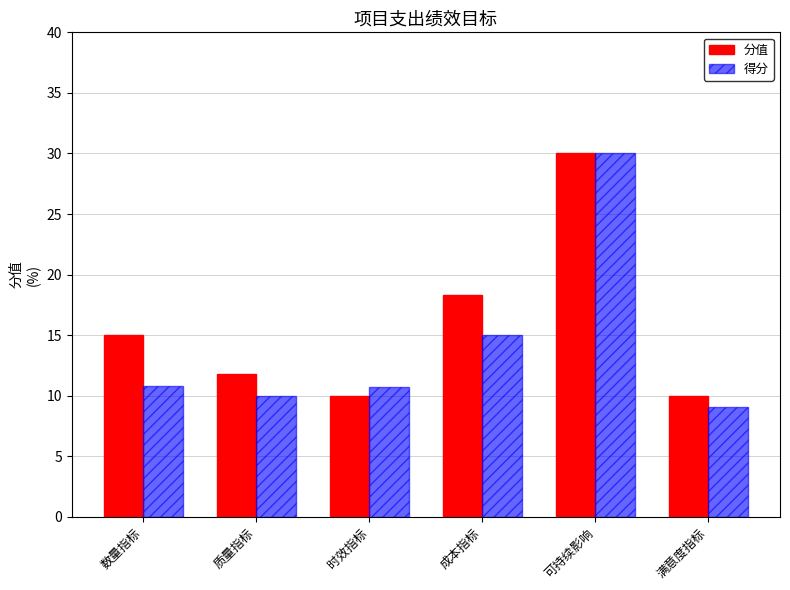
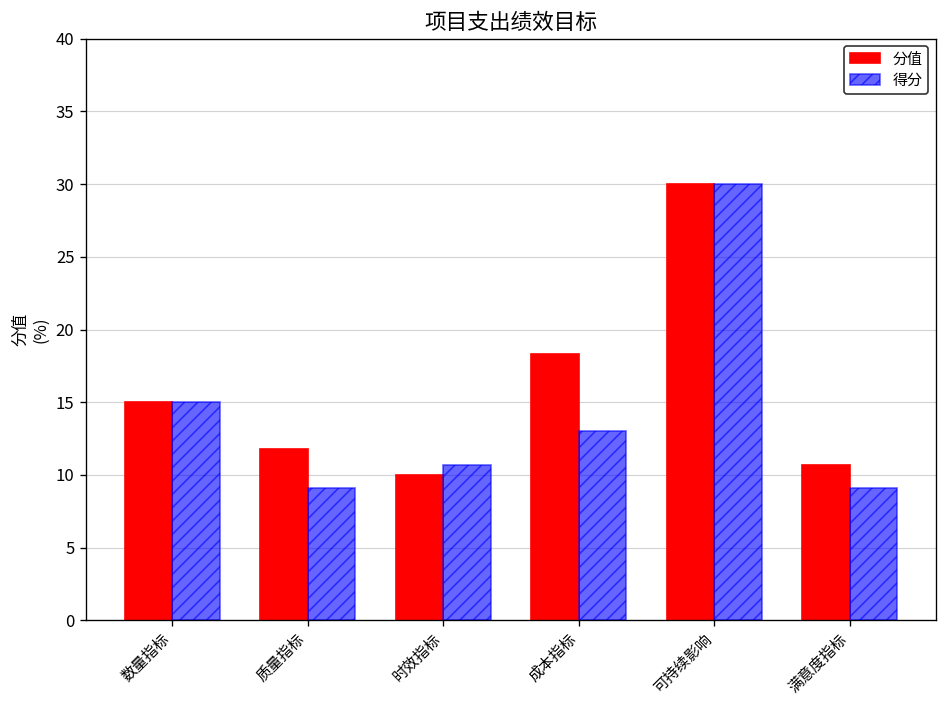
得分, 数量指标: 10.8 -> 15.0
得分, 质量指标: 10.0 -> 9.1
得分, 成本指标: 15 -> 13
分值, 满意度指标: 10.0 -> 10.7
